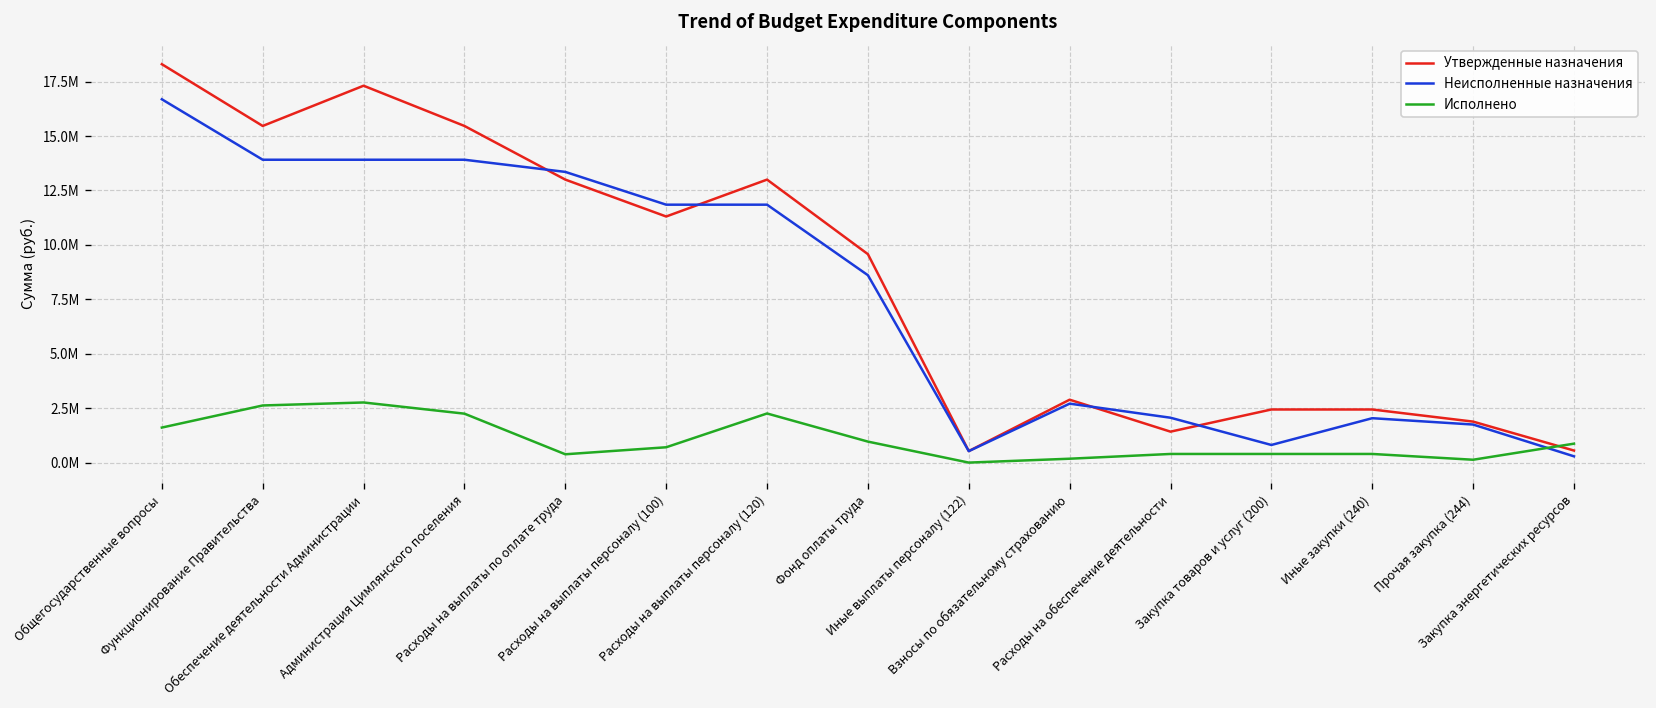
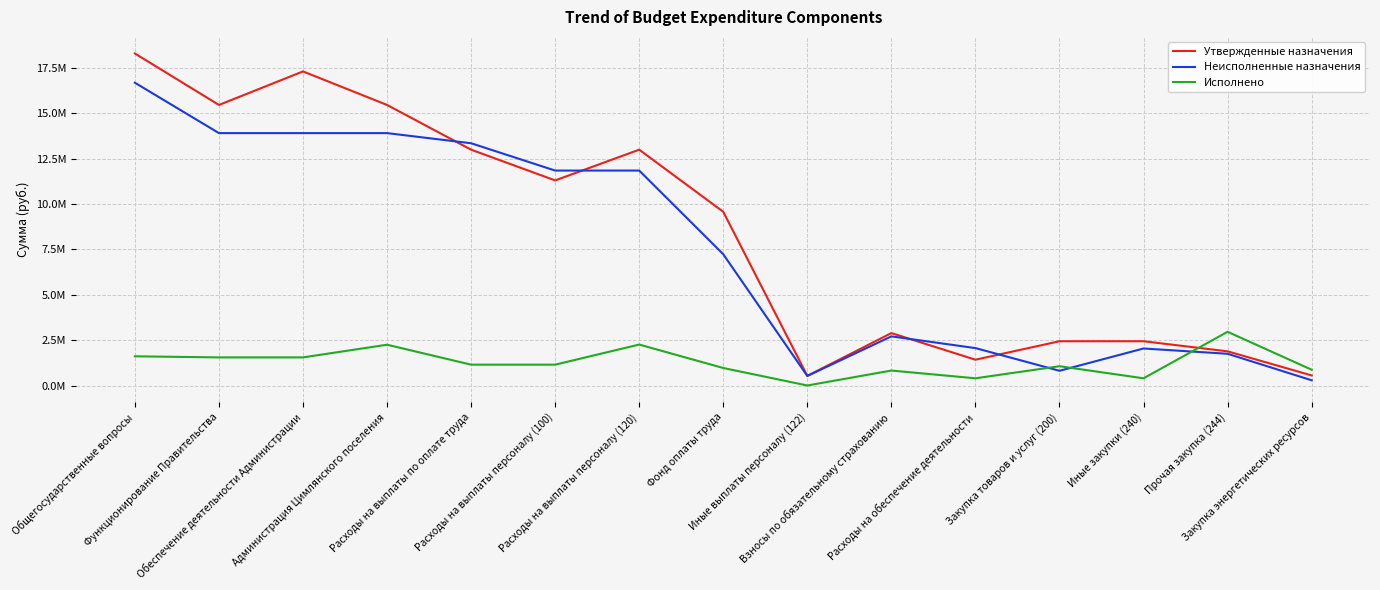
Исполнено, Функционирование Правительства: 2600000 -> 1600000
Исполнено, Обеспечение деятельности Администрации: 2800000 -> 1600000
Исполнено, Расходы на выплаты по оплате труда: 400000 -> 1200000
Исполнено, Расходы на выплаты персоналу (100): 700000 -> 1200000
Неисполненные назначения, Фонд оплаты труда: 8600000 -> 7200000
Исполнено, Взносы по обязательному страхованию: 200000 -> 800000
Исполнено, Закупка товаров и услуг (200): 400000 -> 1100000
Исполнено, Прочая закупка (244): 100000 -> 3000000
